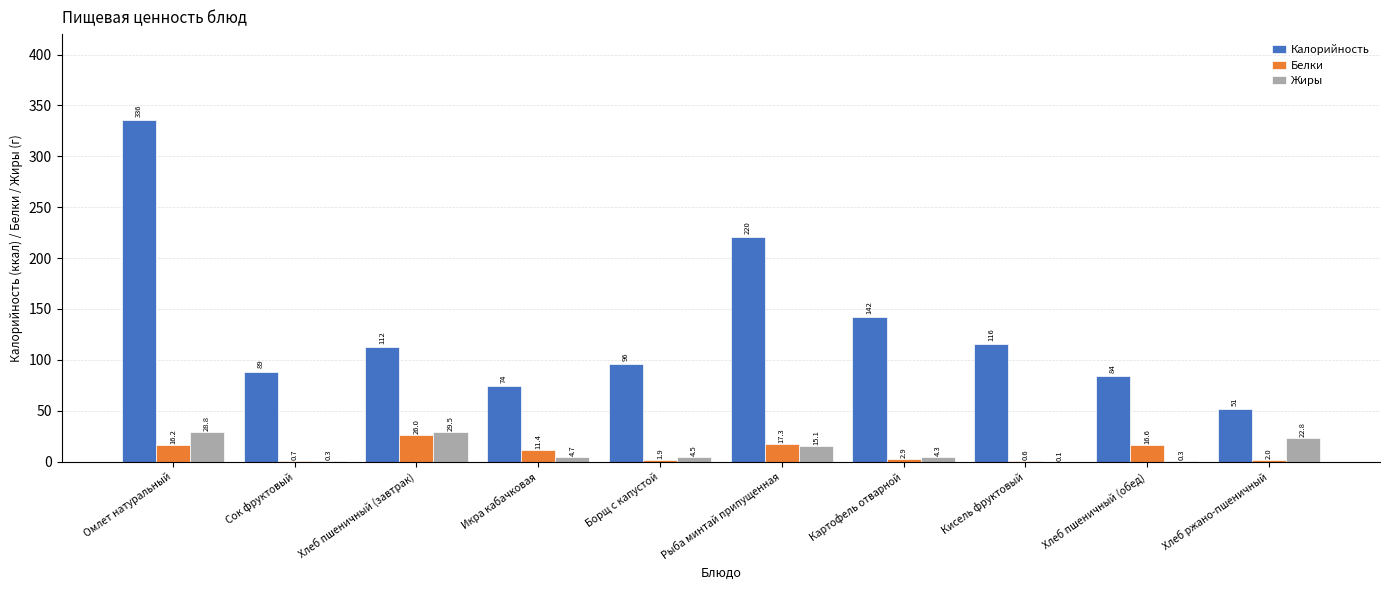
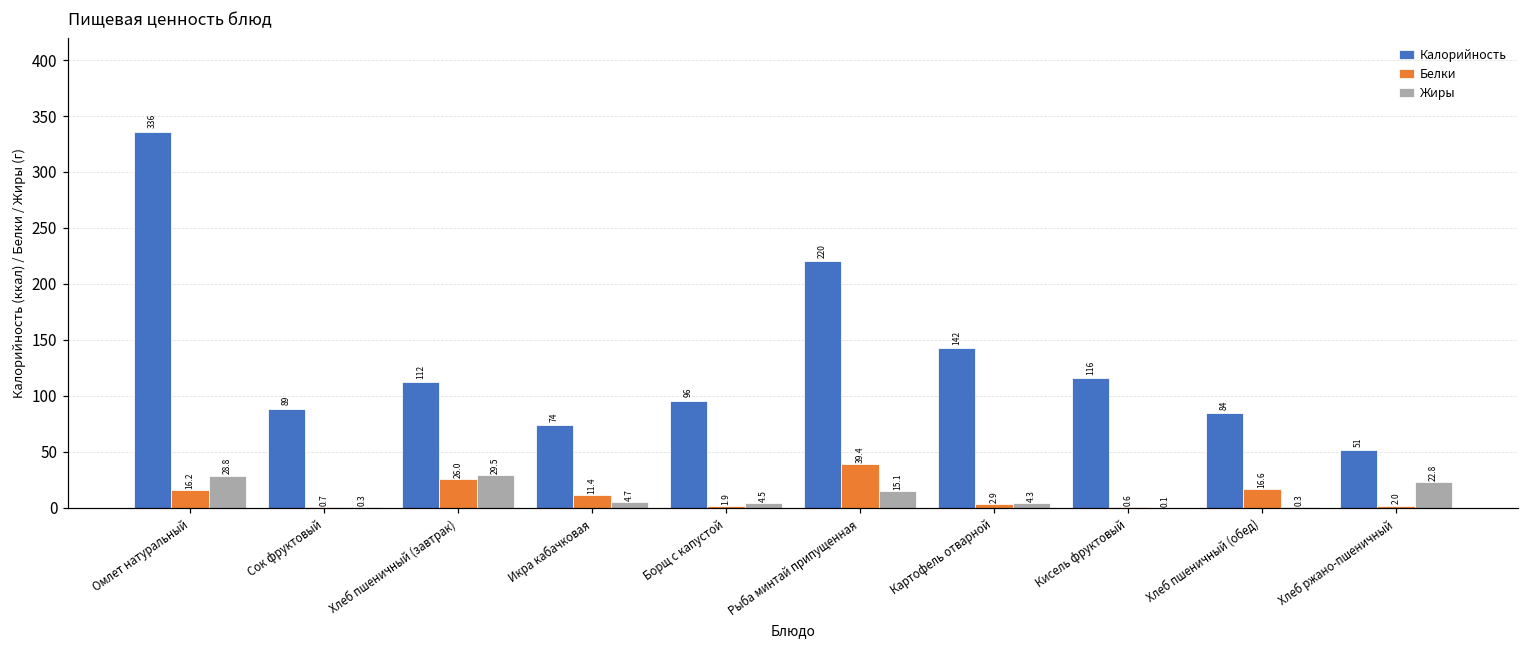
Белки, Рыба минтай припущенная: 17.3 -> 39.4
